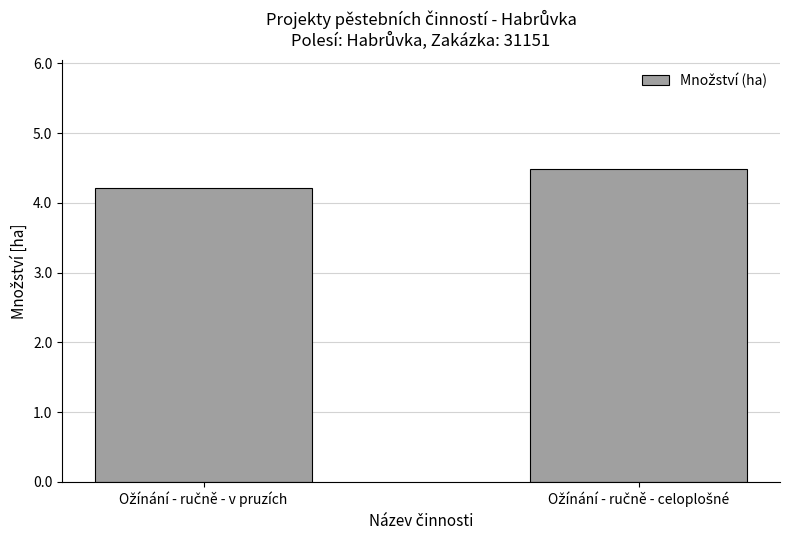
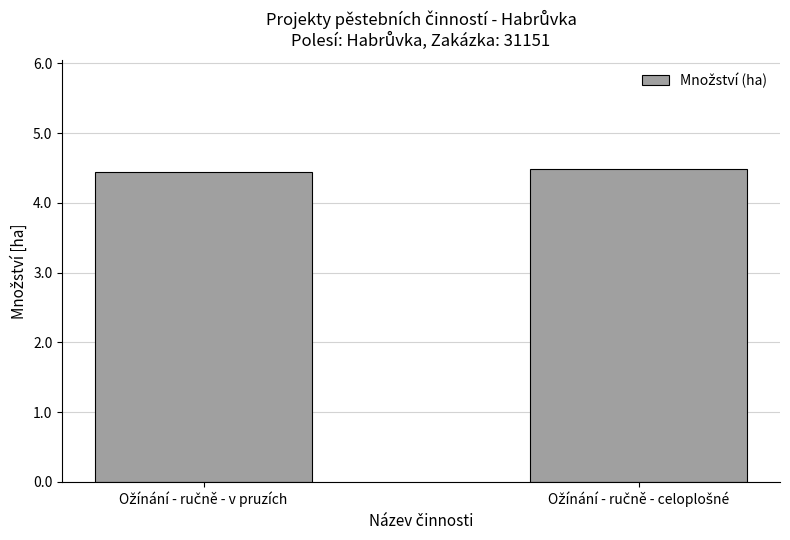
Ožínání - ručně - v pruzích: 4.2 -> 4.4
